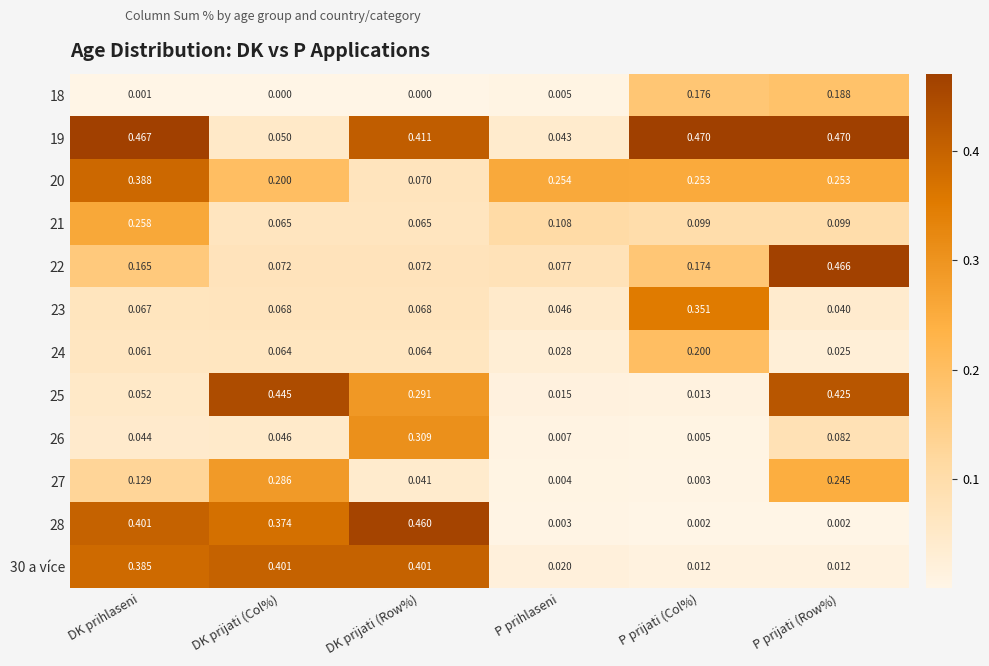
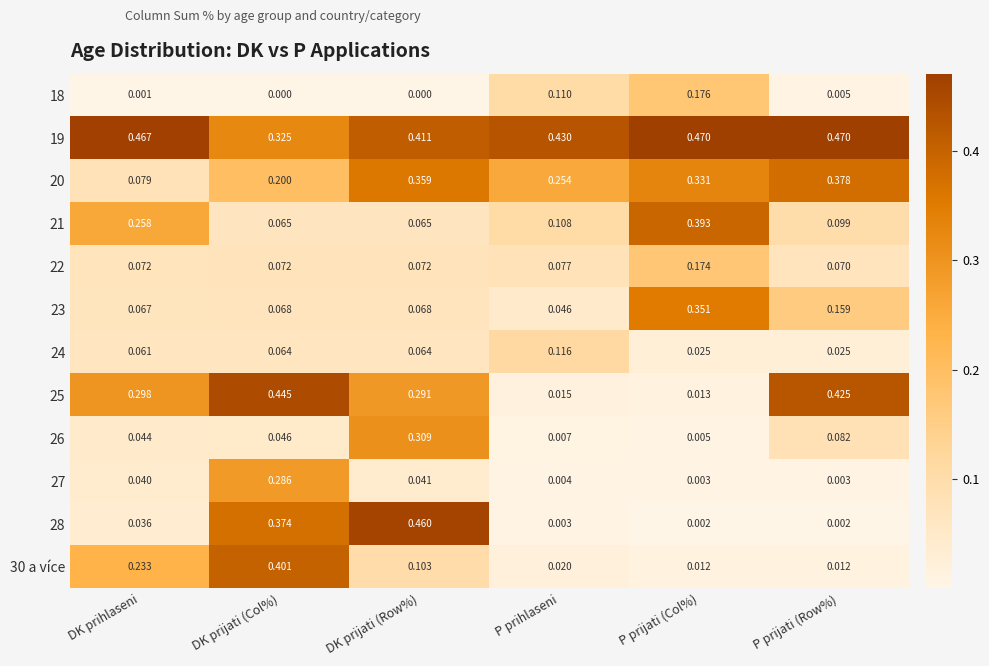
18, P prihlaseni: 0.005 -> 0.110
18, P prijati (Row%): 0.188 -> 0.005
19, DK prijati (Col%): 0.050 -> 0.325
19, P prihlaseni: 0.043 -> 0.430
20, DK prihlaseni: 0.388 -> 0.079
20, DK prijati (Row%): 0.070 -> 0.359
20, P prijati (Col%): 0.253 -> 0.331
20, P prijati (Row%): 0.253 -> 0.378
21, P prijati (Col%): 0.099 -> 0.393
22, DK prihlaseni: 0.165 -> 0.072
22, P prijati (Row%): 0.466 -> 0.070
23, P prijati (Row%): 0.040 -> 0.159
24, P prihlaseni: 0.028 -> 0.116
24, P prijati (Col%): 0.200 -> 0.025
25, DK prihlaseni: 0.052 -> 0.298
27, DK prihlaseni: 0.129 -> 0.040
27, P prijati (Row%): 0.245 -> 0.003
28, DK prihlaseni: 0.401 -> 0.036
30 a více, DK prihlaseni: 0.385 -> 0.233
30 a více, DK prijati (Row%): 0.401 -> 0.103
